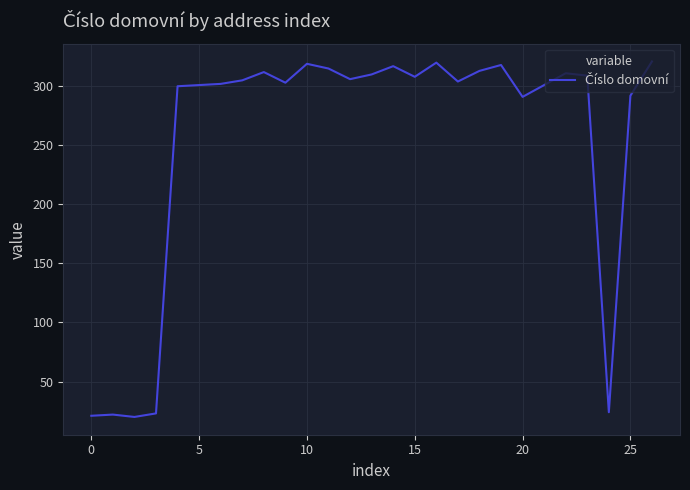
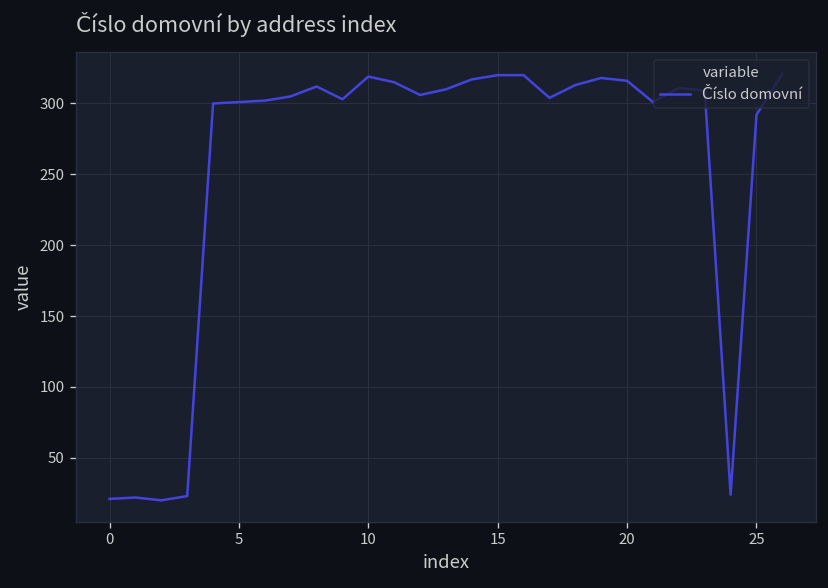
15: 308 -> 320
20: 291 -> 316
